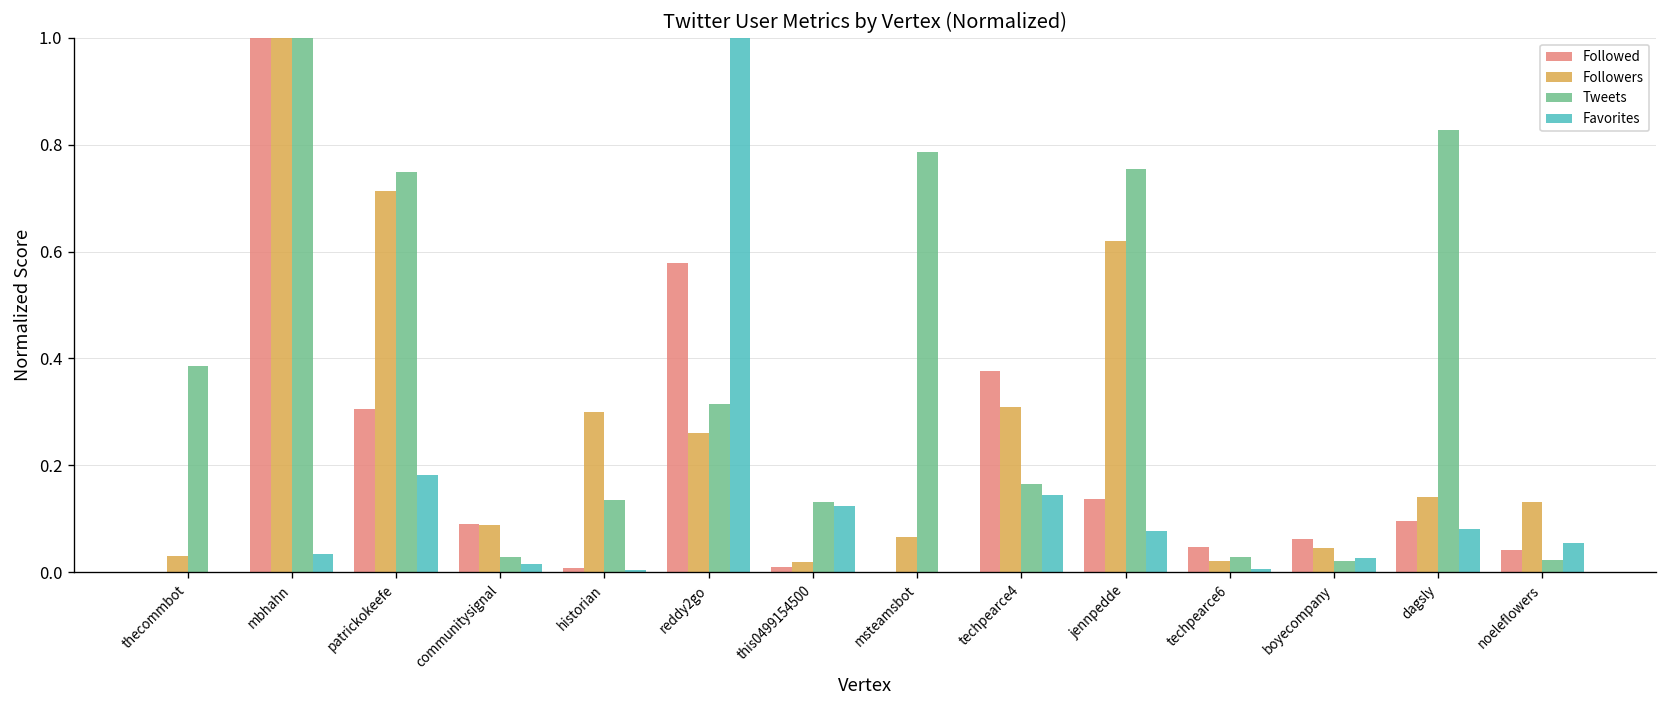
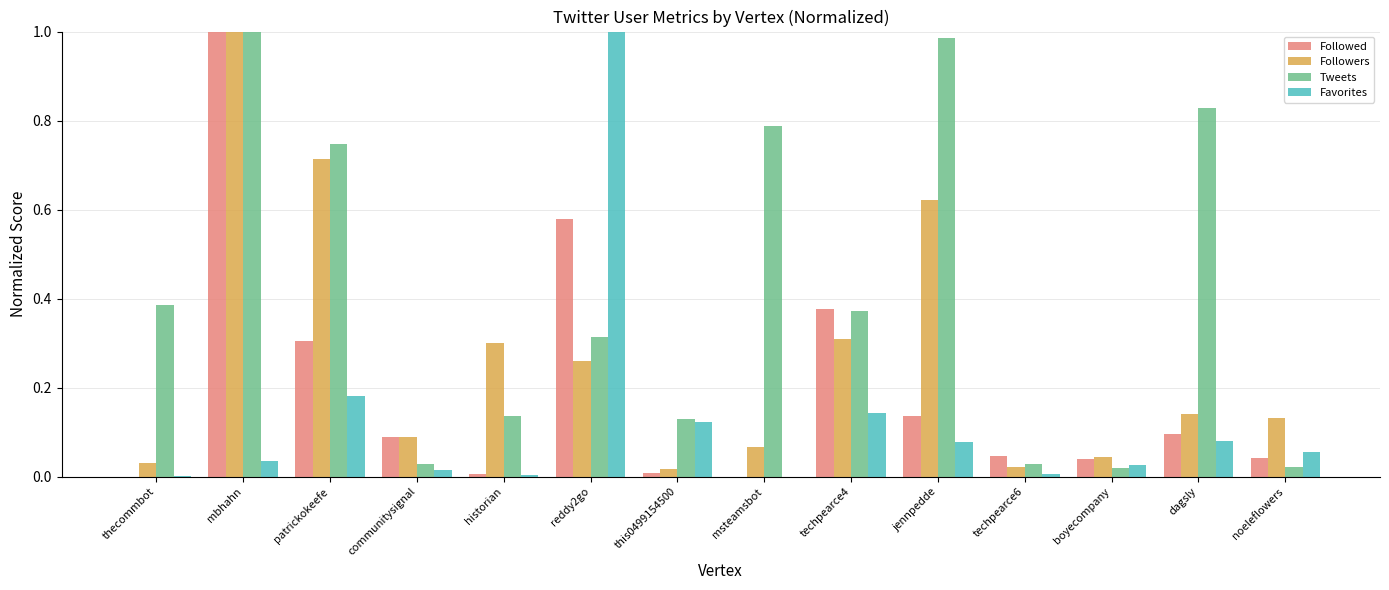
Tweets, techpearce4: 0.17 -> 0.37
Tweets, jennpedde: 0.75 -> 0.99
Followed, boyecompany: 0.06 -> 0.04
